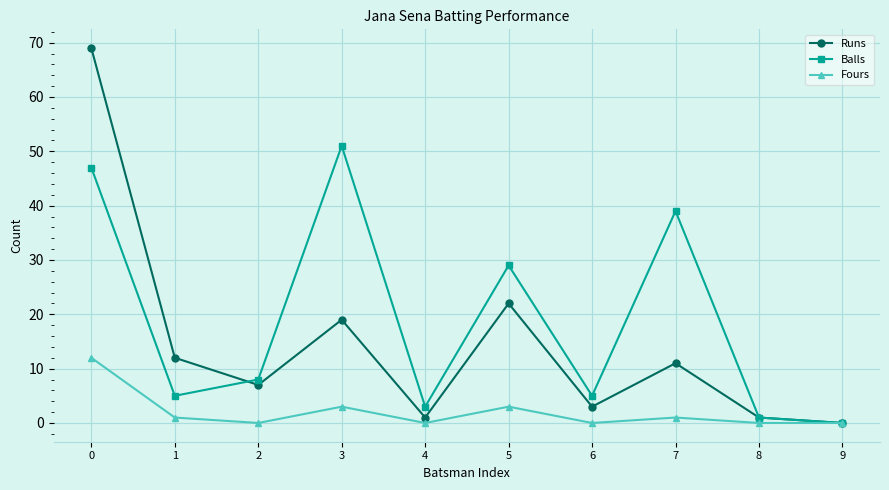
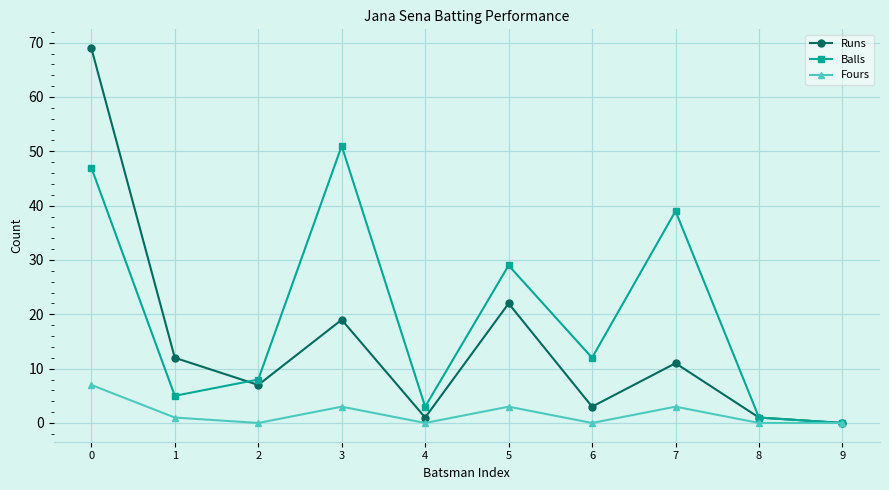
Fours, 0: 12 -> 7
Balls, 6: 5 -> 12
Fours, 7: 1 -> 3
